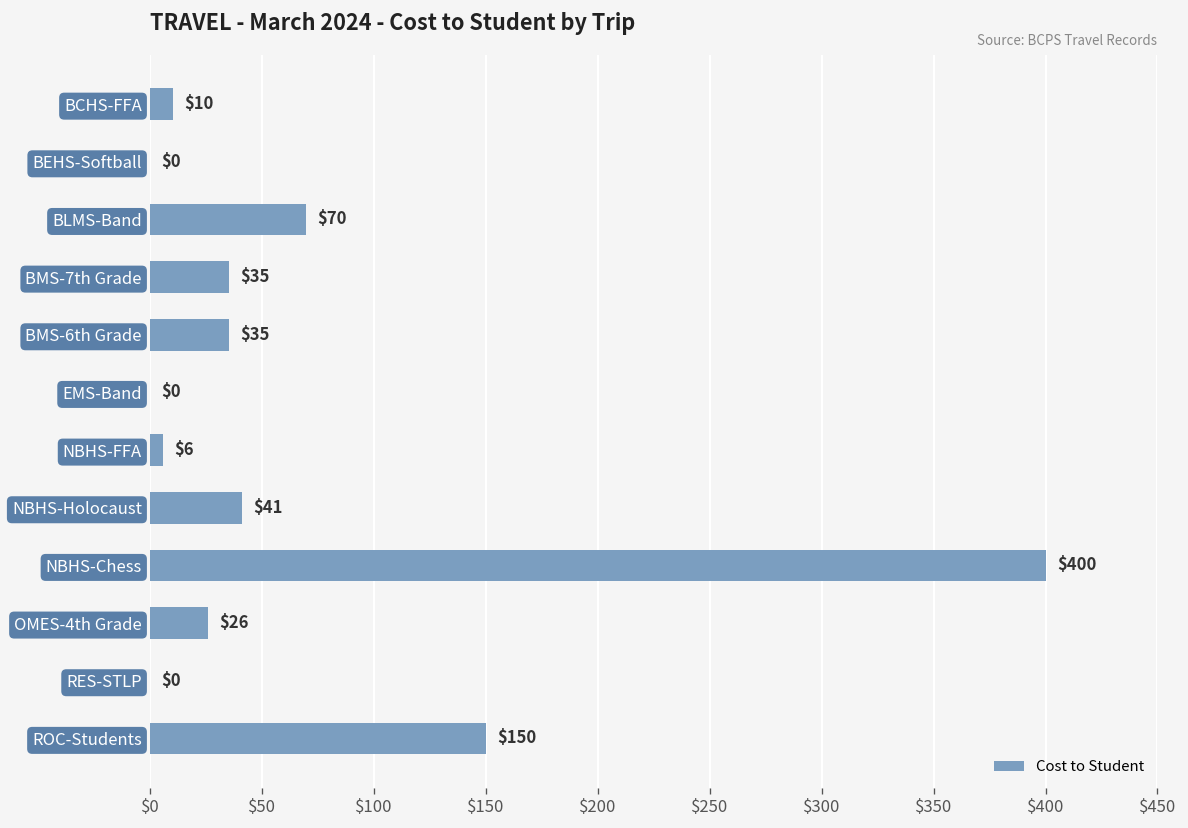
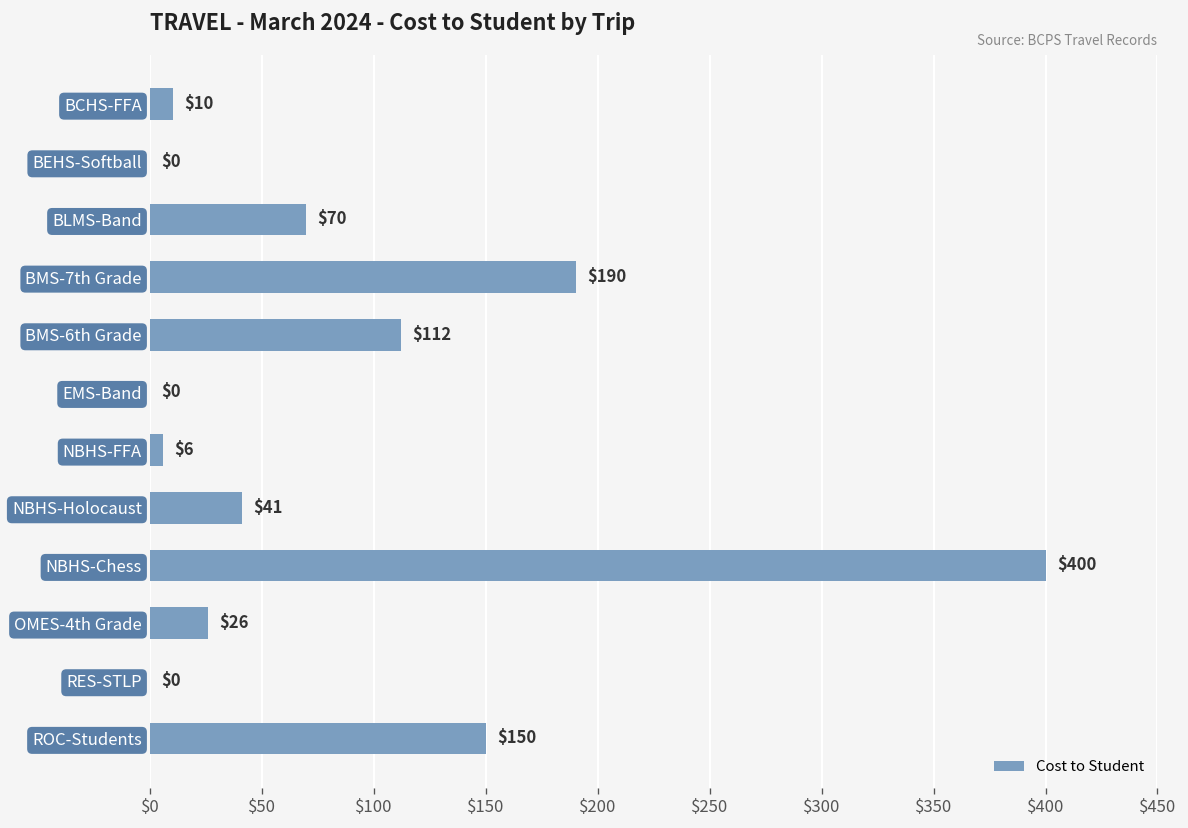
BMS-7th Grade: $35 -> $190
BMS-6th Grade: $35 -> $112
